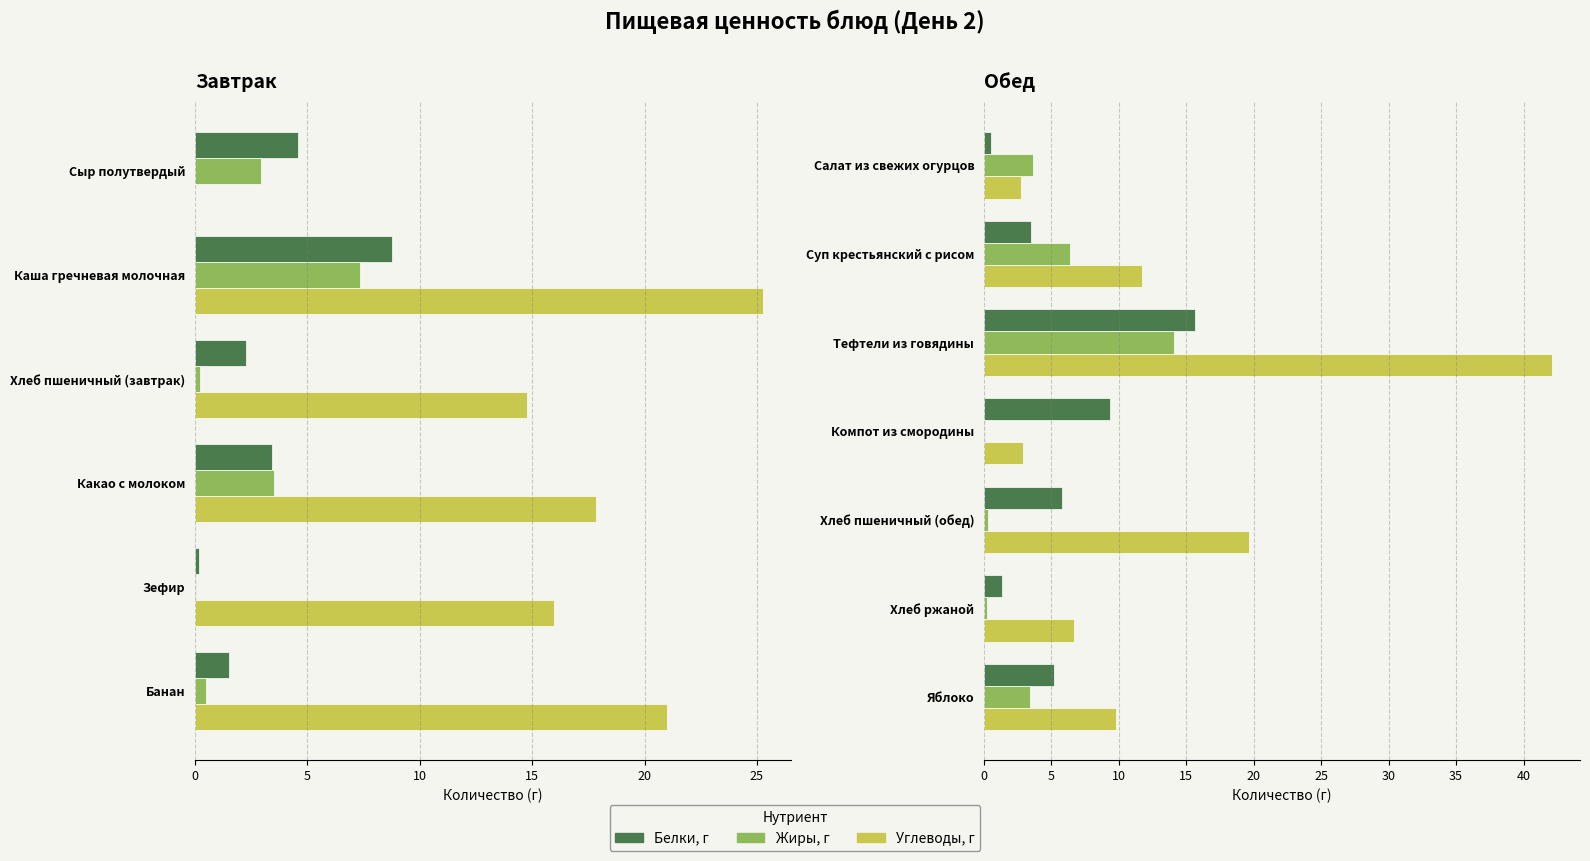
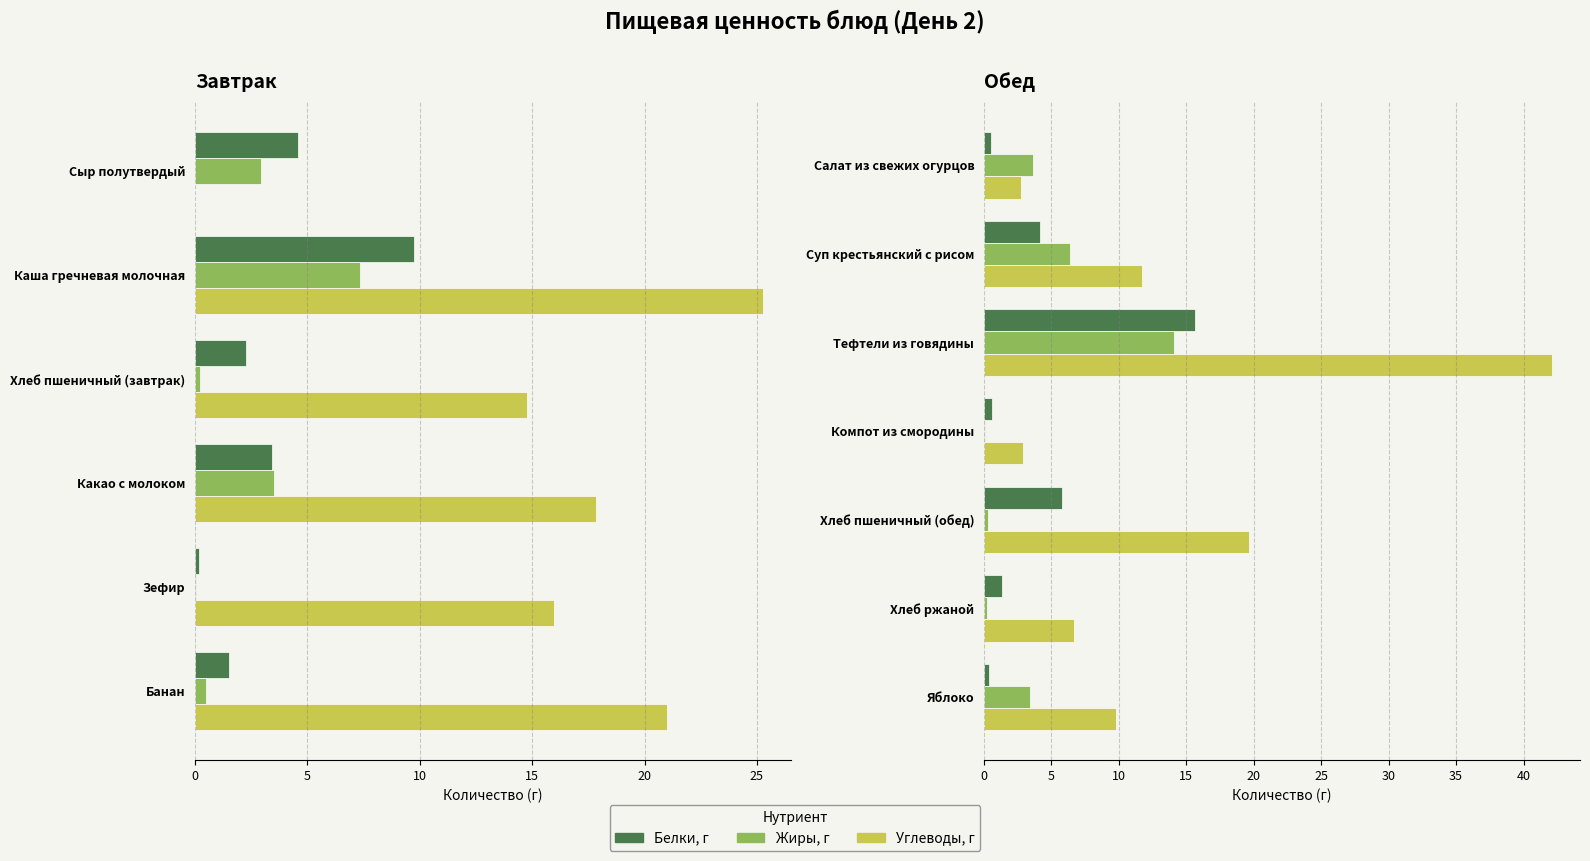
Завтрак, Белки, г, Каша гречневая молочная: 8.8 -> 9.8
Обед, Белки, г, Суп крестьянский с рисом: 3.5 -> 4.2
Обед, Белки, г, Компот из смородины: 9.3 -> 0.6
Обед, Белки, г, Яблоко: 5.2 -> 0.4
